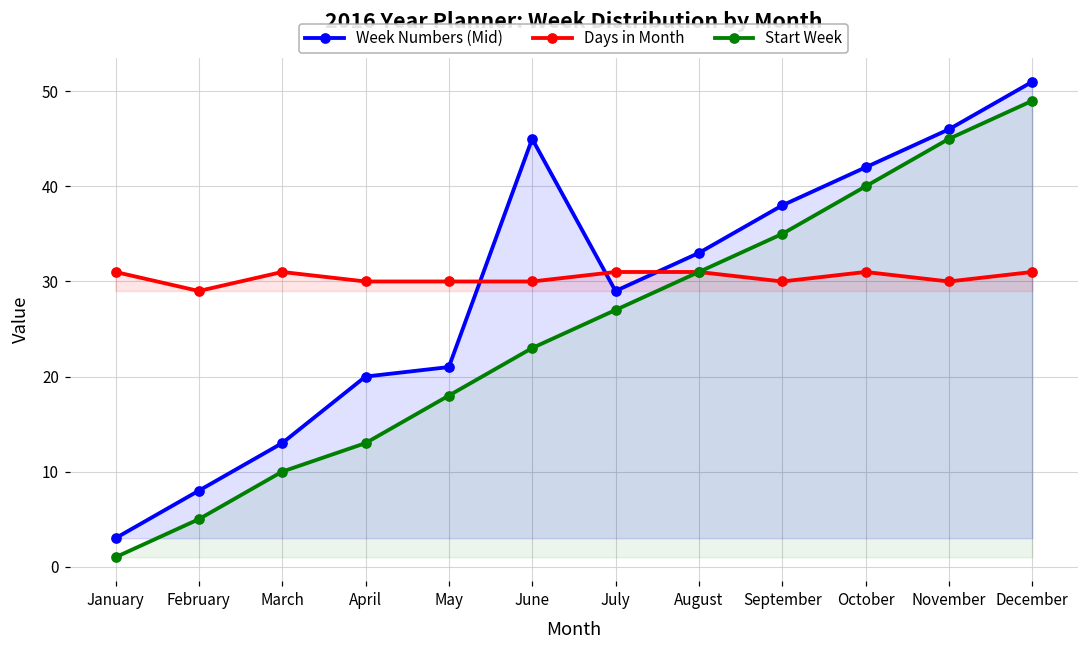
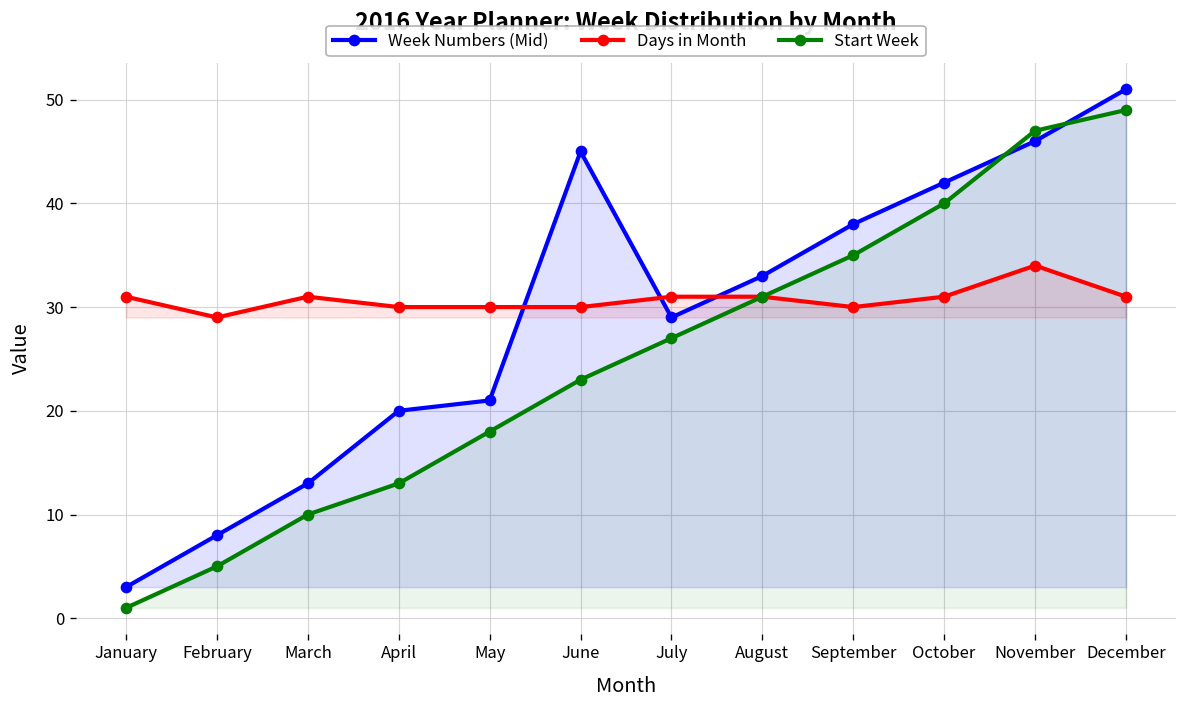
Days in Month, November: 30 -> 34
Start Week, November: 45 -> 47
